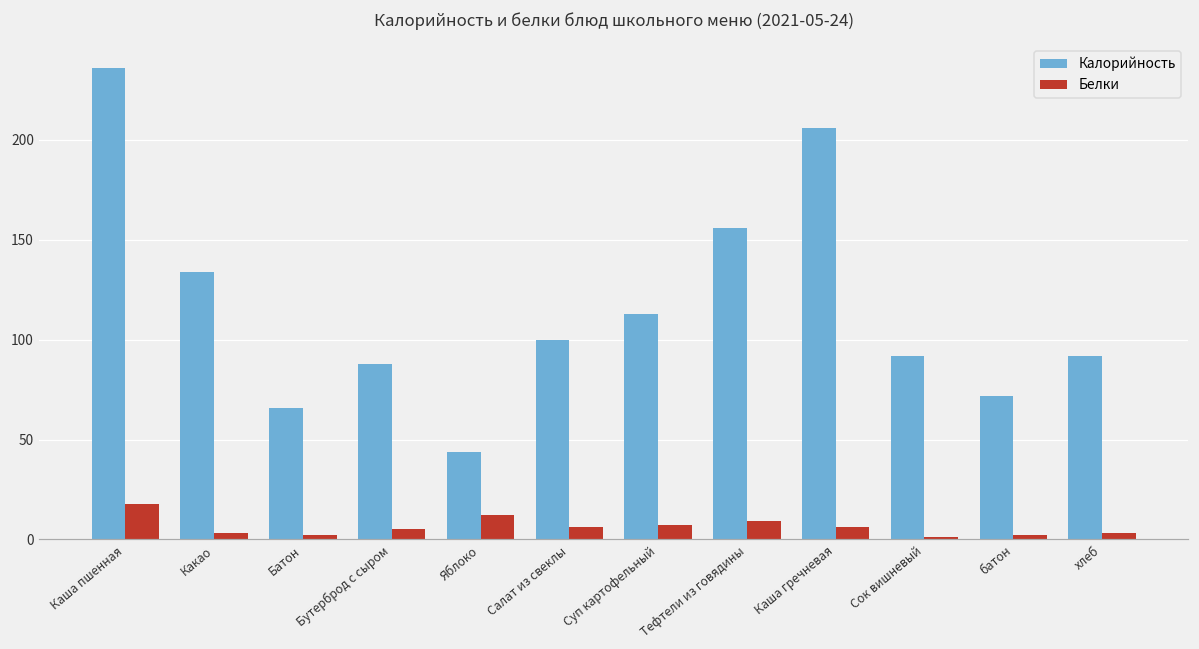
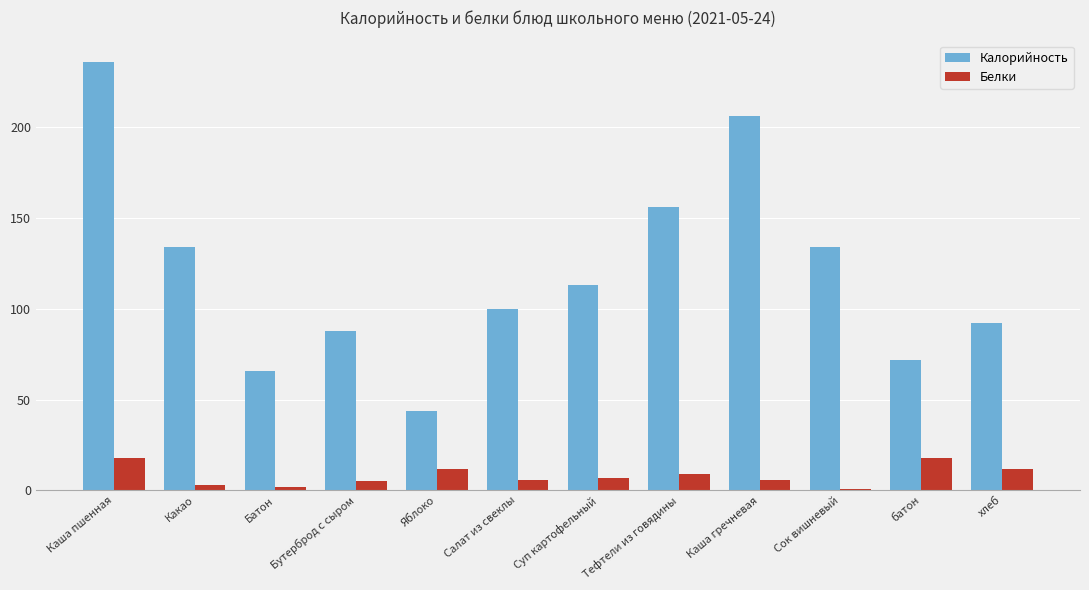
Калорийность, Сок вишневый: 92 -> 134
Белки, батон: 2 -> 18
Белки, хлеб: 3 -> 12
